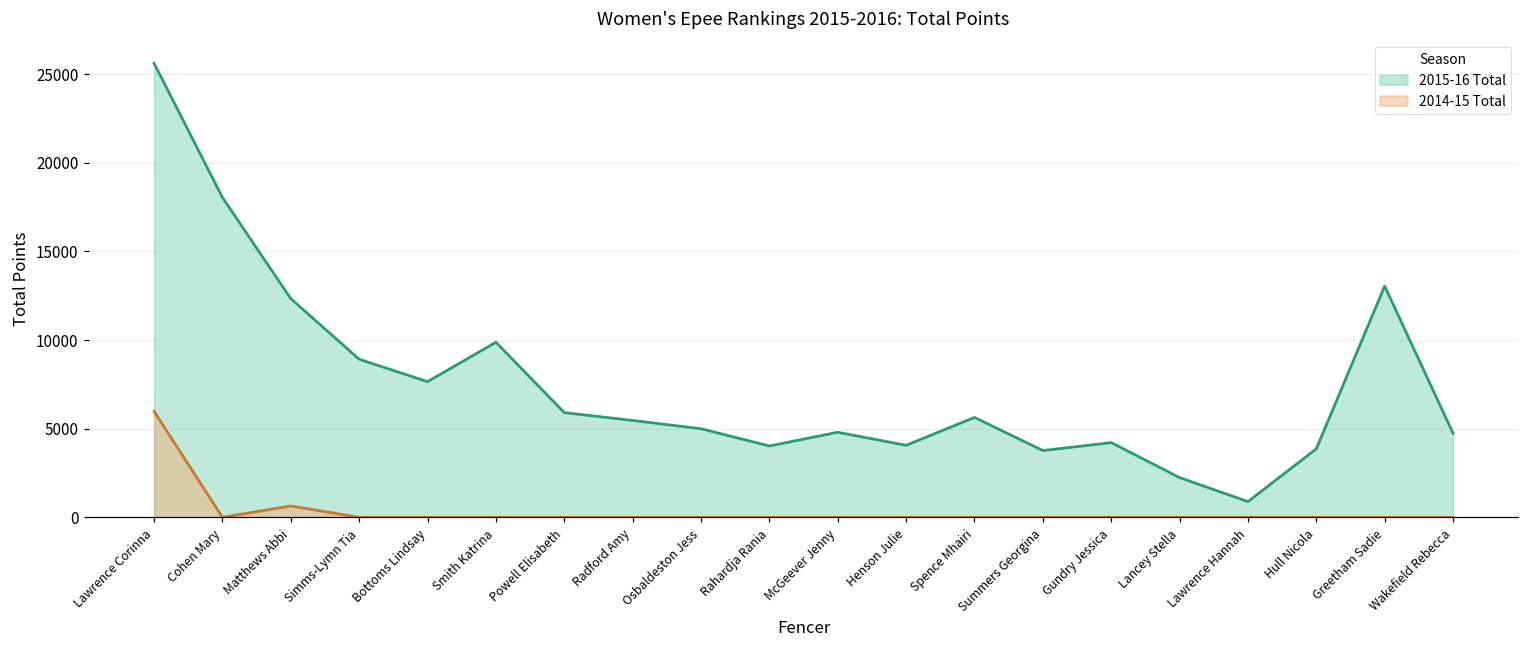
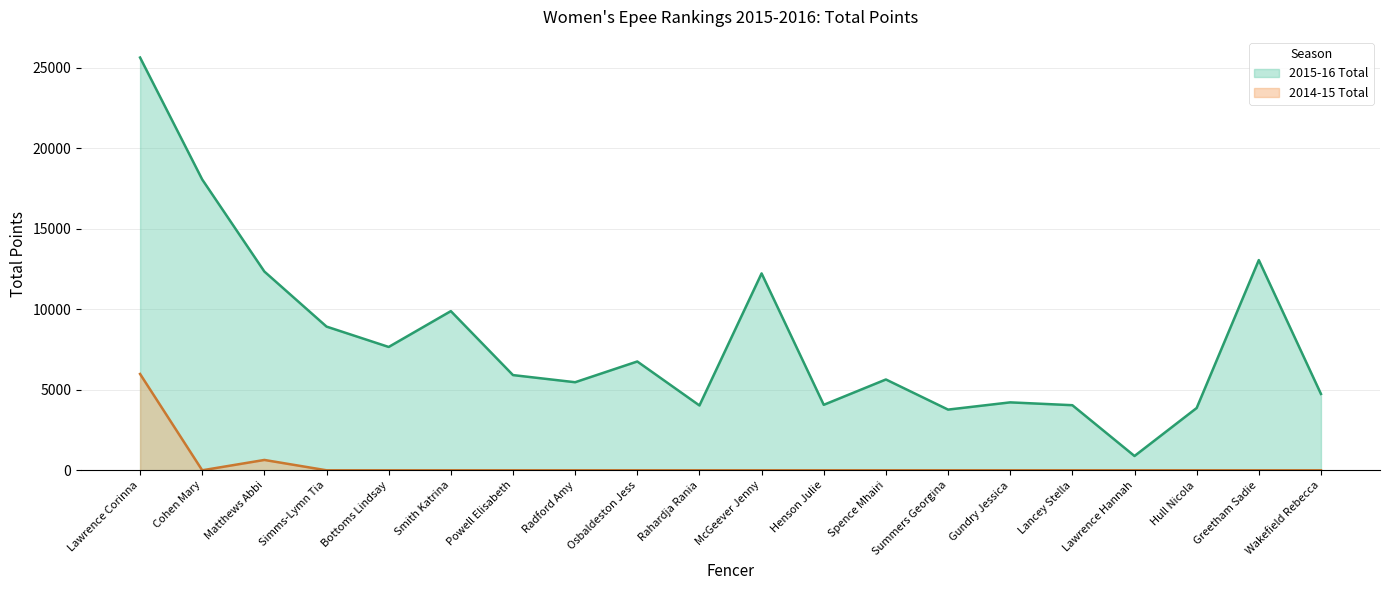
2015-16 Total, Osbaldeston Jess: 5000 -> 6800
2015-16 Total, McGeever Jenny: 4800 -> 12200
2015-16 Total, Lancey Stella: 2200 -> 4000
